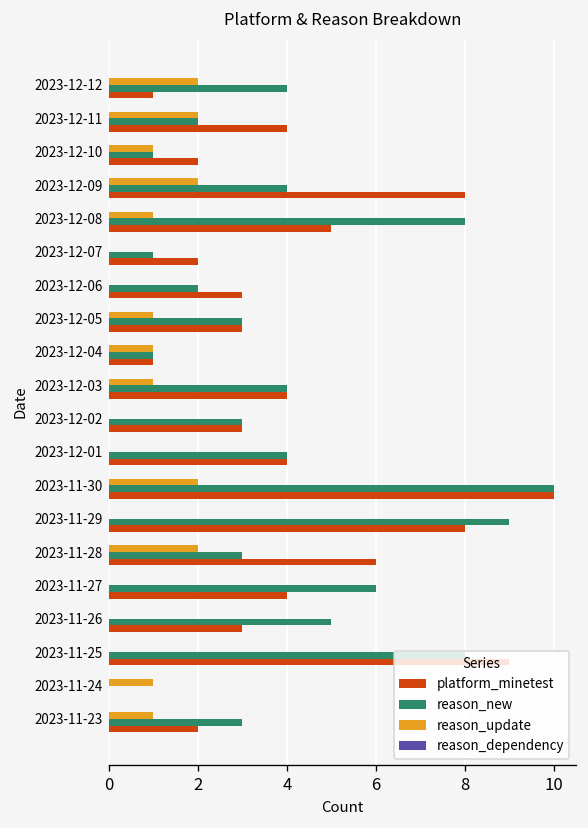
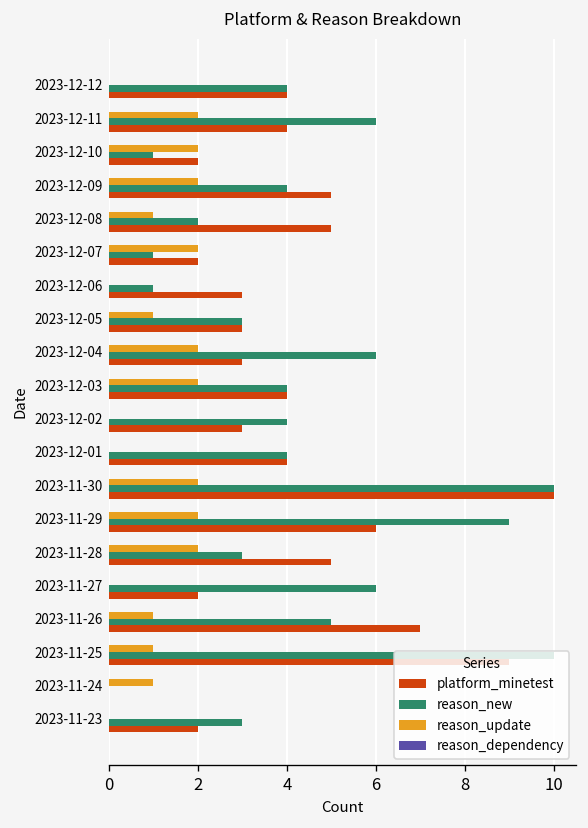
reason_update, 2023-12-12: 2 -> 0
platform_minetest, 2023-12-12: 1 -> 4
reason_new, 2023-12-11: 2 -> 6
reason_update, 2023-12-10: 1 -> 2
platform_minetest, 2023-12-09: 8 -> 5
reason_new, 2023-12-08: 8 -> 2
reason_update, 2023-12-07: 0 -> 2
reason_new, 2023-12-06: 2 -> 1
reason_update, 2023-12-04: 1 -> 2
reason_new, 2023-12-04: 1 -> 6
platform_minetest, 2023-12-04: 1 -> 3
reason_update, 2023-12-03: 1 -> 2
reason_new, 2023-12-02: 3 -> 4
reason_update, 2023-11-29: 0 -> 2
platform_minetest, 2023-11-29: 8 -> 6
platform_minetest, 2023-11-28: 6 -> 5
platform_minetest, 2023-11-27: 4 -> 2
reason_update, 2023-11-26: 0 -> 1
platform_minetest, 2023-11-26: 3 -> 7
reason_update, 2023-11-25: 0 -> 1
reason_new, 2023-11-25: 8 -> 10
reason_update, 2023-11-23: 1 -> 0
